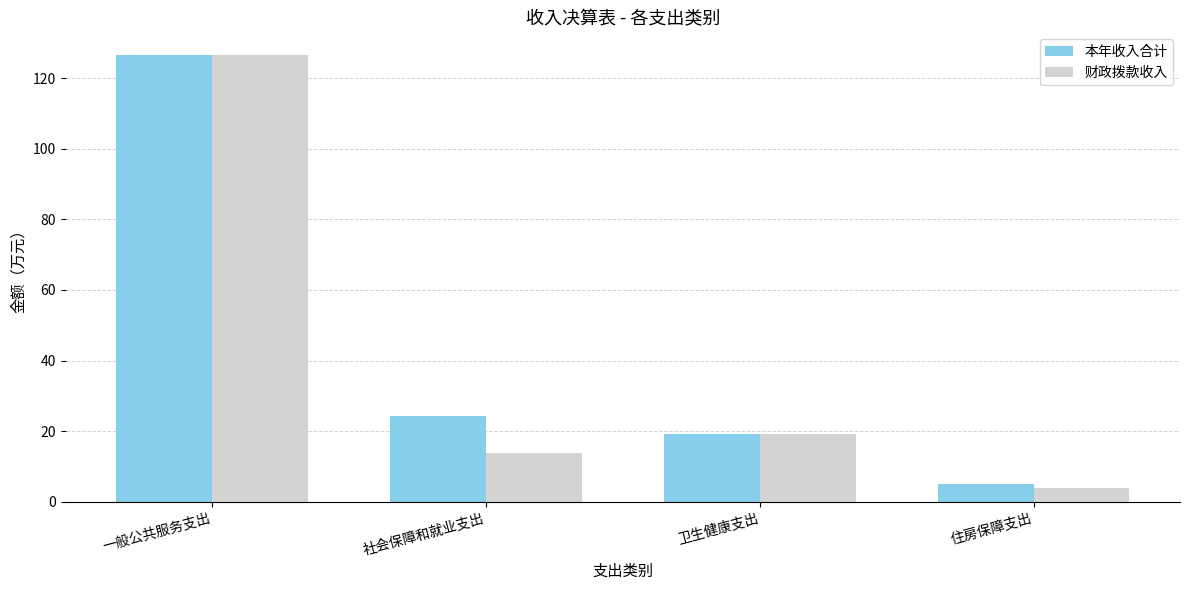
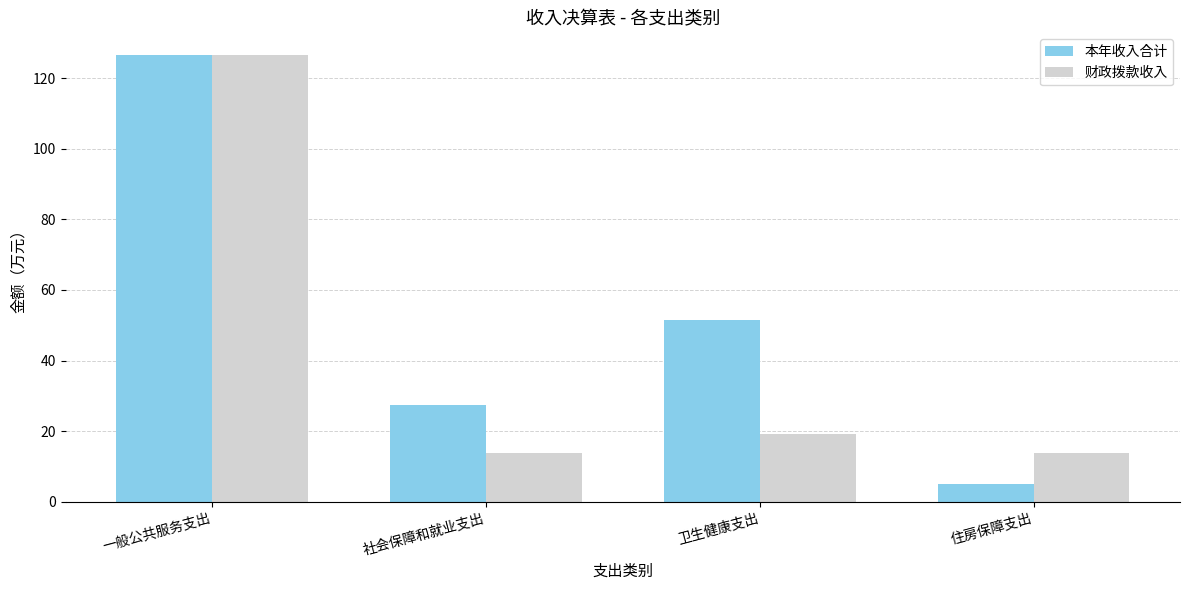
本年收入合计, 社会保障和就业支出: 24 -> 27
本年收入合计, 卫生健康支出: 19 -> 52
财政拨款收入, 住房保障支出: 4 -> 14
